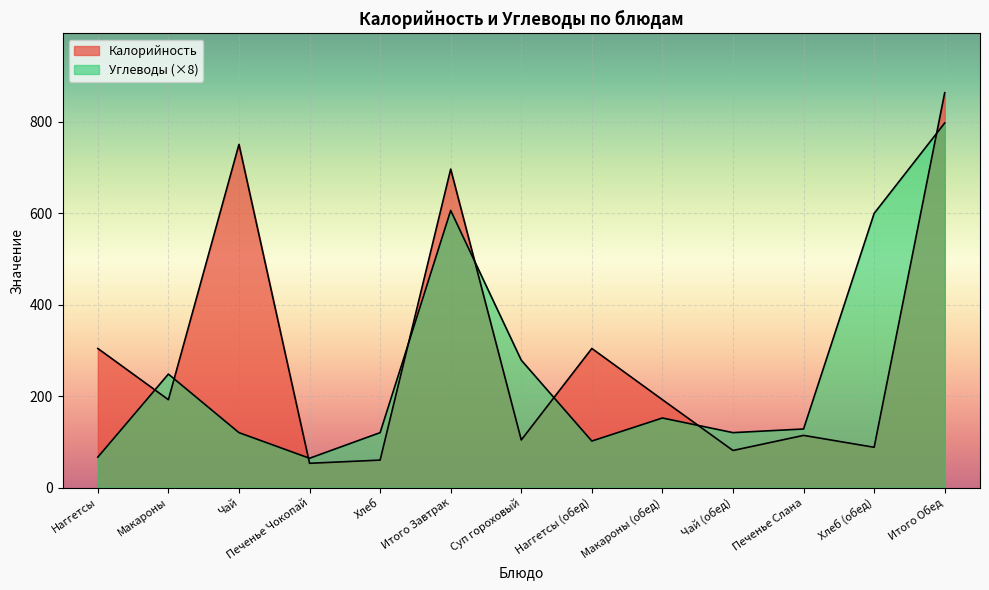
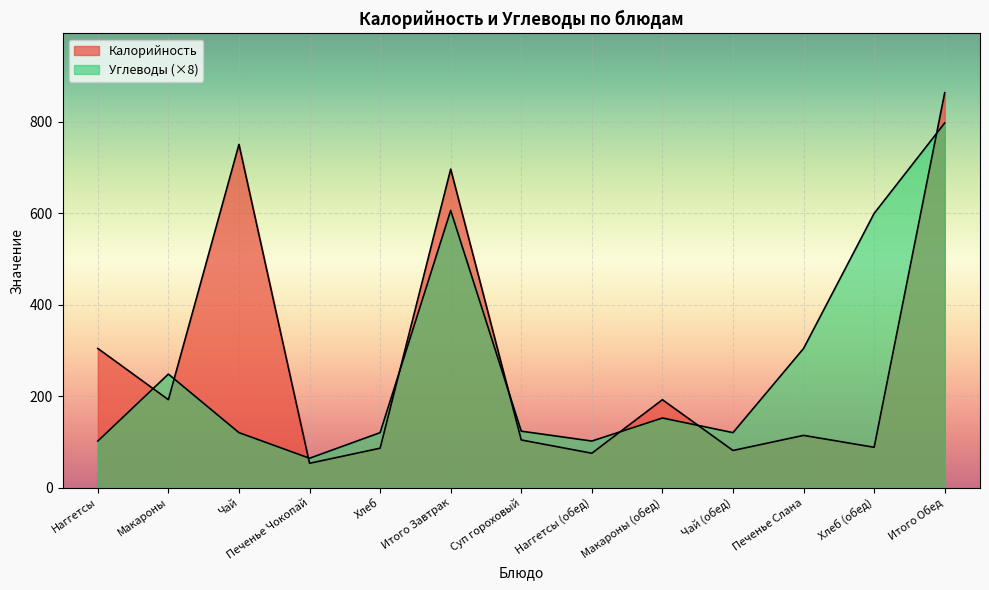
Углеводы (×8), Наггетсы: 70 -> 100
Калорийность, Хлеб: 60 -> 90
Углеводы (×8), Суп гороховый: 280 -> 120
Калорийность, Наггетсы (обед): 300 -> 80
Углеводы (×8), Печенье Слана: 130 -> 300
